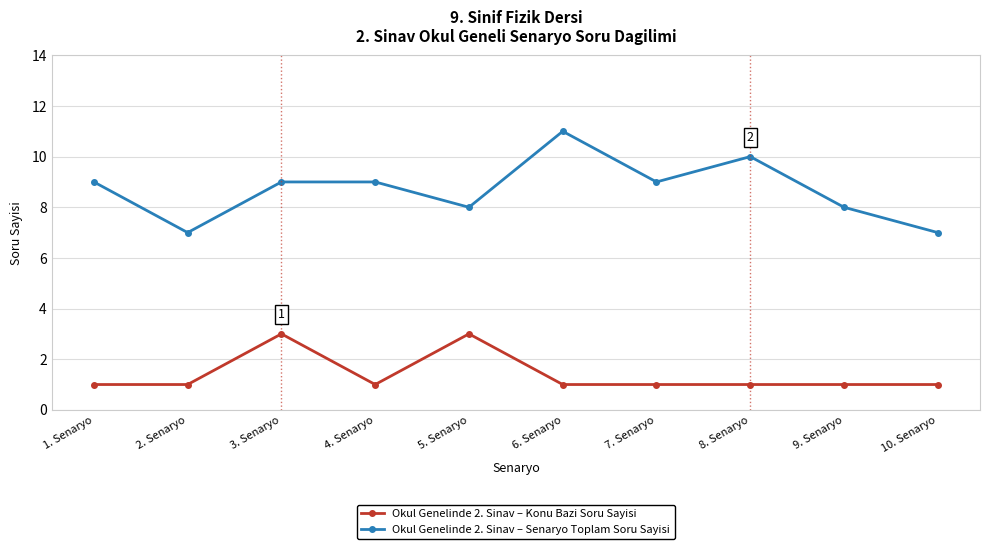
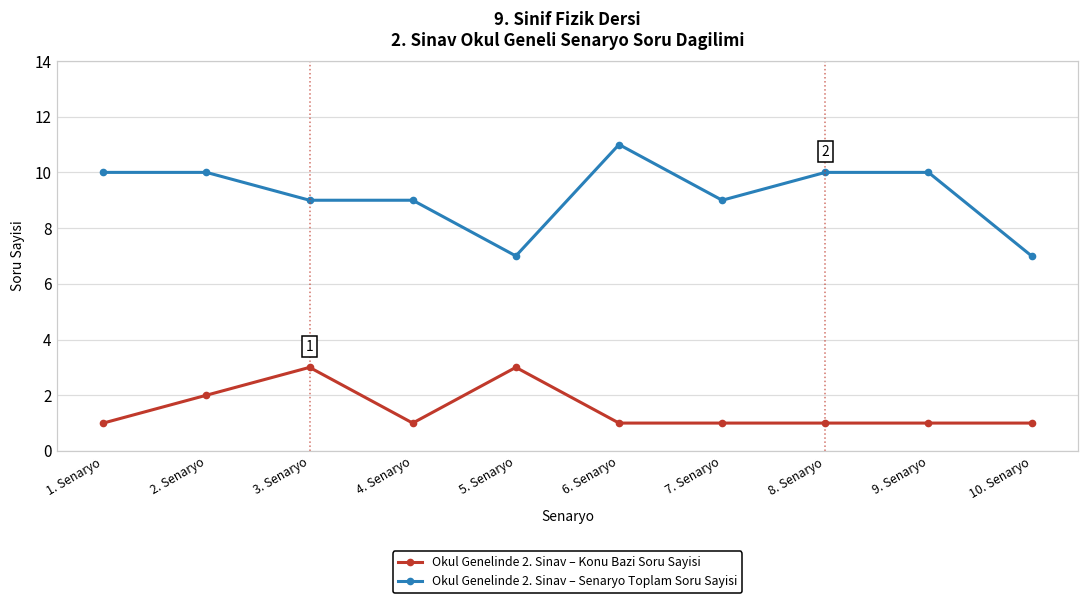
Okul Genelinde 2. Sinav – Senaryo Toplam Soru Sayisi, 1. Senaryo: 9 -> 10
Okul Genelinde 2. Sinav – Konu Bazi Soru Sayisi, 2. Senaryo: 1 -> 2
Okul Genelinde 2. Sinav – Senaryo Toplam Soru Sayisi, 2. Senaryo: 7 -> 10
Okul Genelinde 2. Sinav – Senaryo Toplam Soru Sayisi, 5. Senaryo: 8 -> 7
Okul Genelinde 2. Sinav – Senaryo Toplam Soru Sayisi, 9. Senaryo: 8 -> 10
